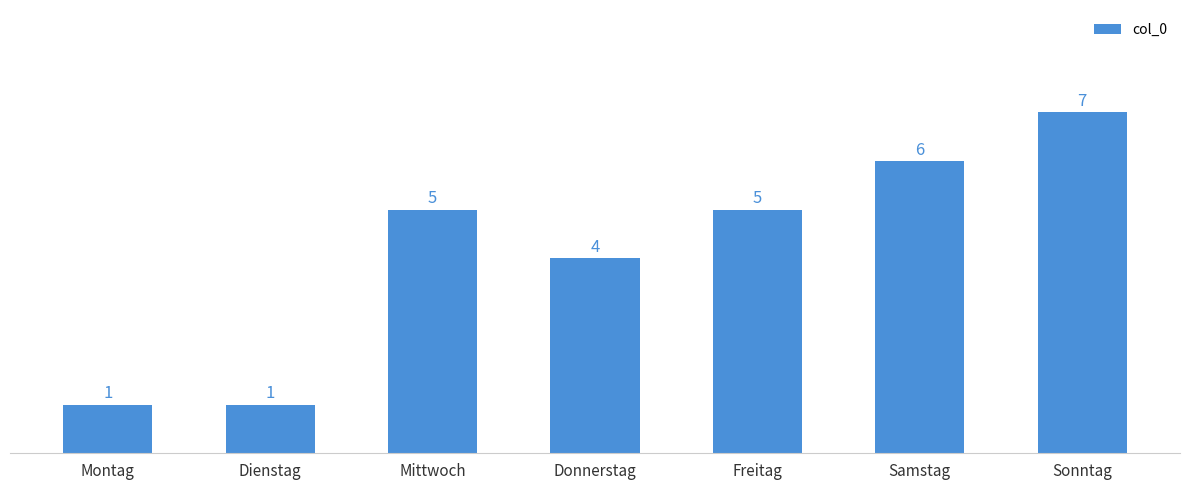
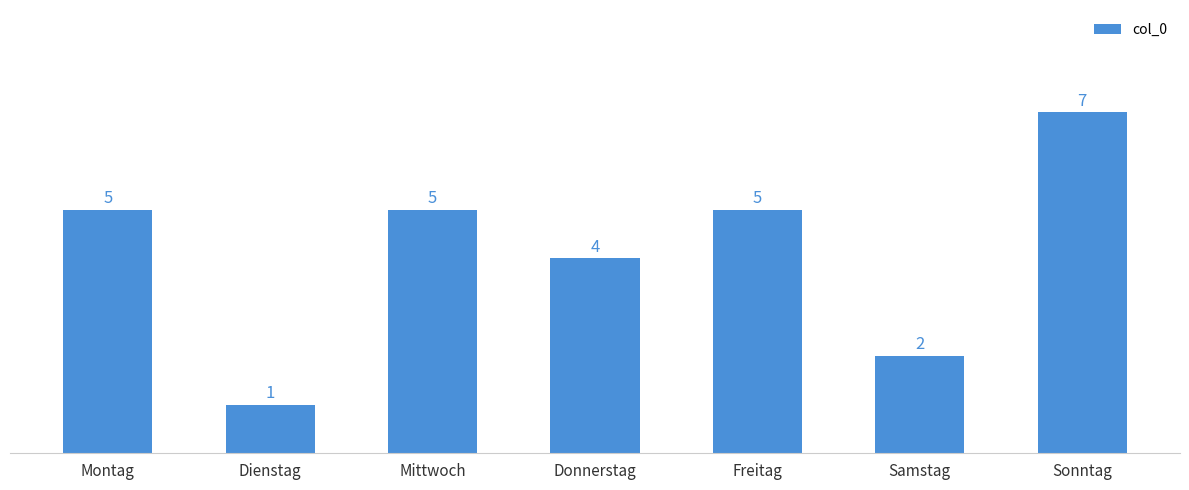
Montag: 1 -> 5
Samstag: 6 -> 2
